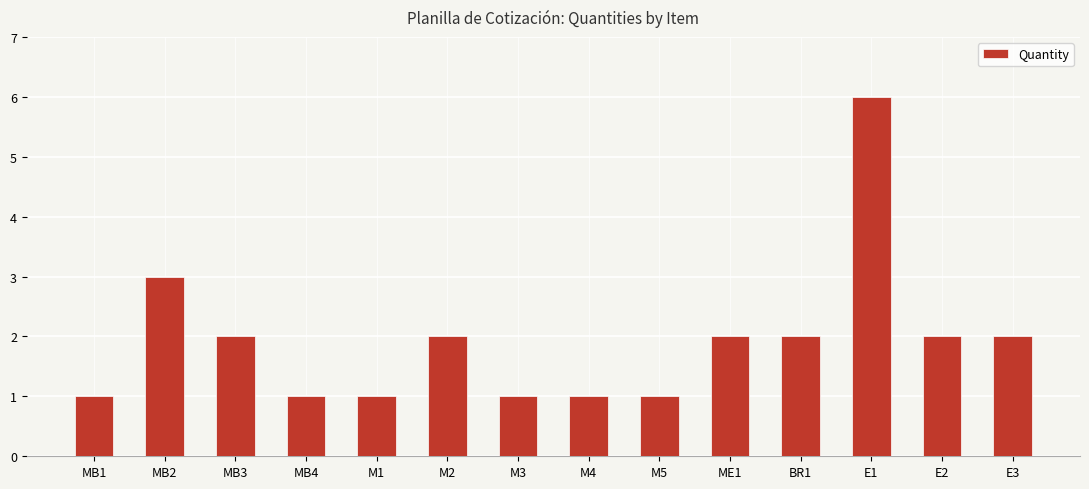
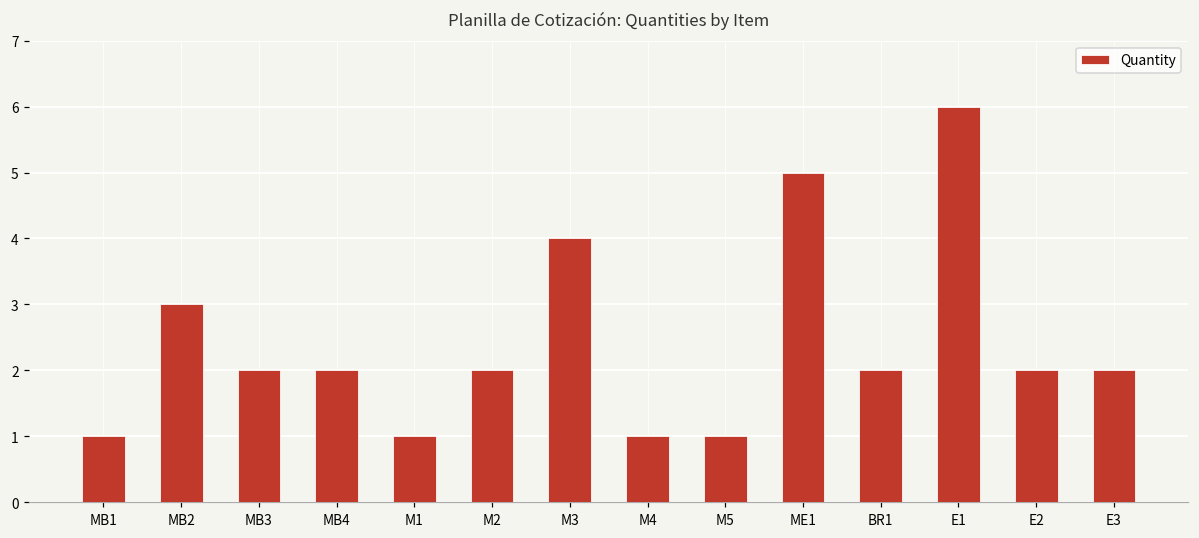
MB4: 1 -> 2
M3: 1 -> 4
ME1: 2 -> 5
